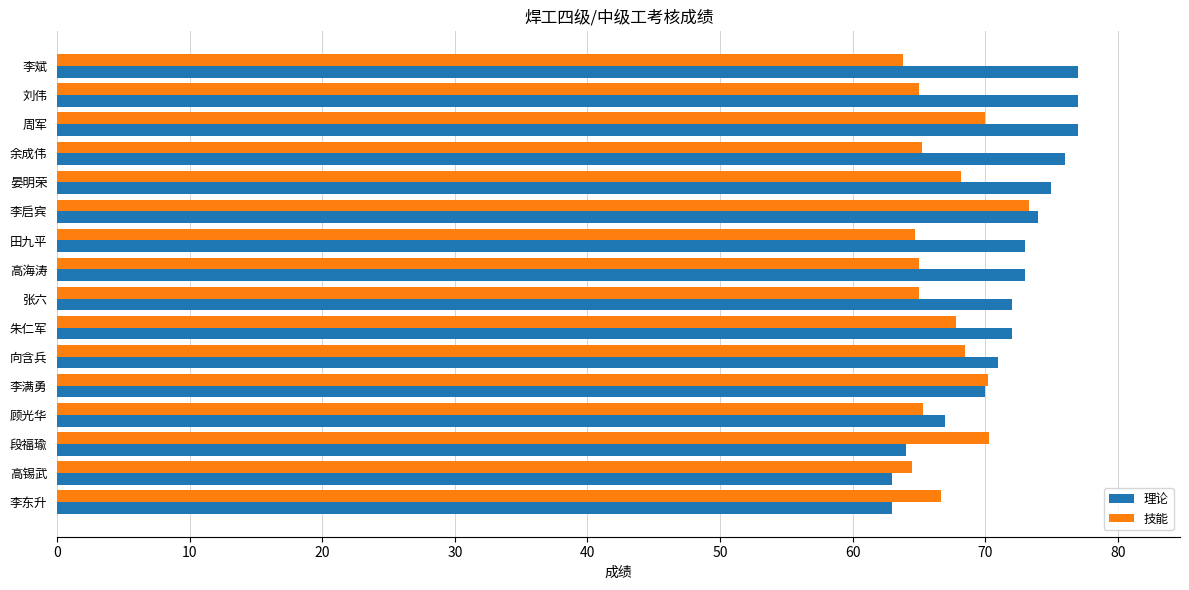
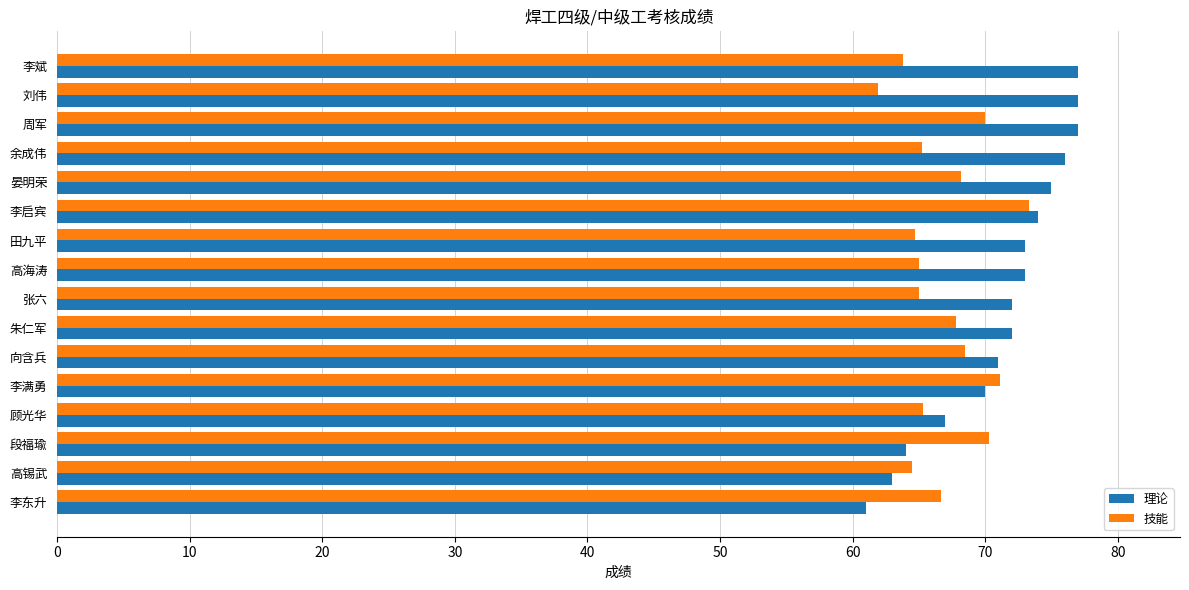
技能, 刘伟: 65.0 -> 61.9
技能, 李满勇: 70.2 -> 71.1
理论, 李东升: 63 -> 61
